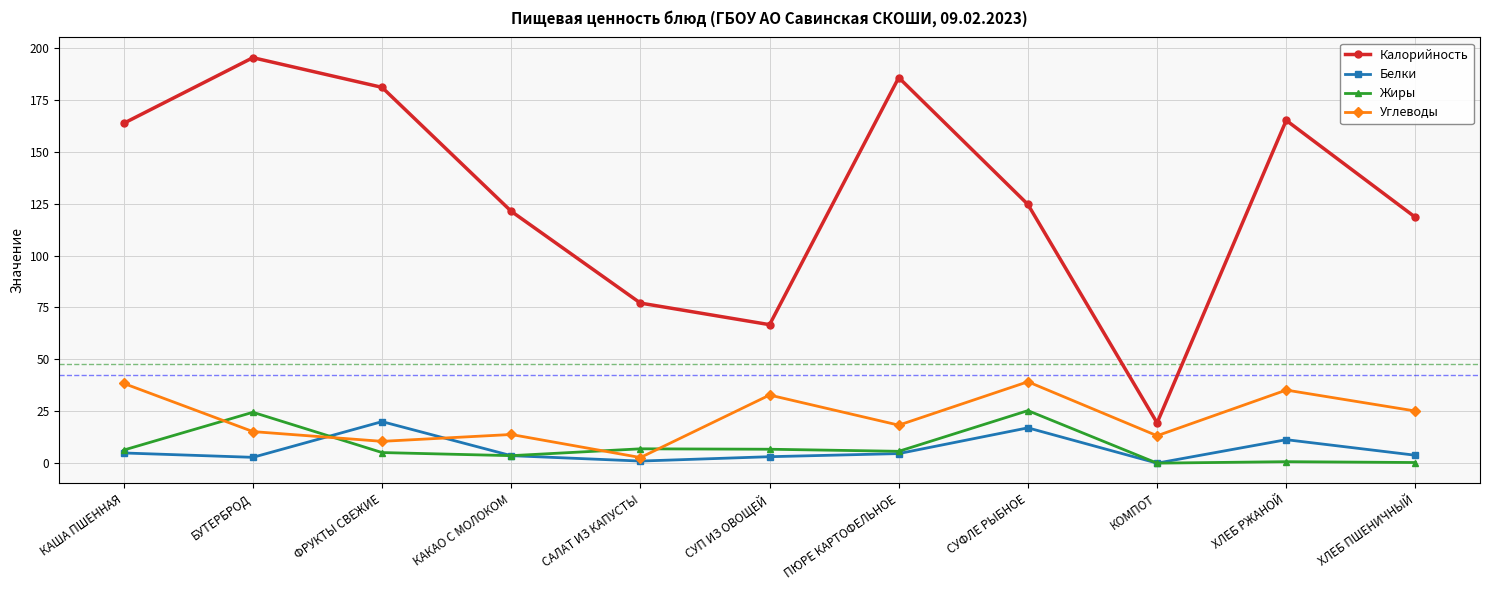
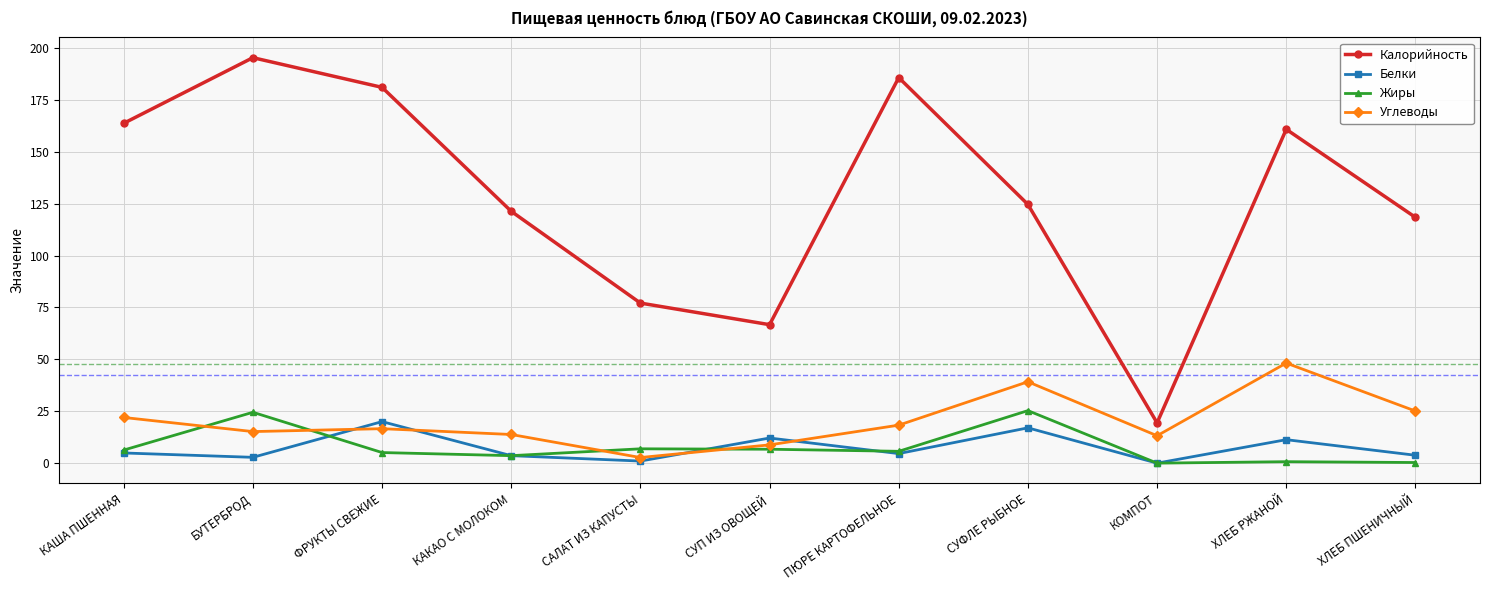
Углеводы, КАША ПШЕННАЯ: 38 -> 22
Углеводы, ФРУКТЫ СВЕЖИЕ: 11 -> 17
Белки, СУП ИЗ ОВОЩЕЙ: 3 -> 12
Углеводы, СУП ИЗ ОВОЩЕЙ: 33 -> 9
Калорийность, ХЛЕБ РЖАНОЙ: 165 -> 161
Углеводы, ХЛЕБ РЖАНОЙ: 35 -> 48
